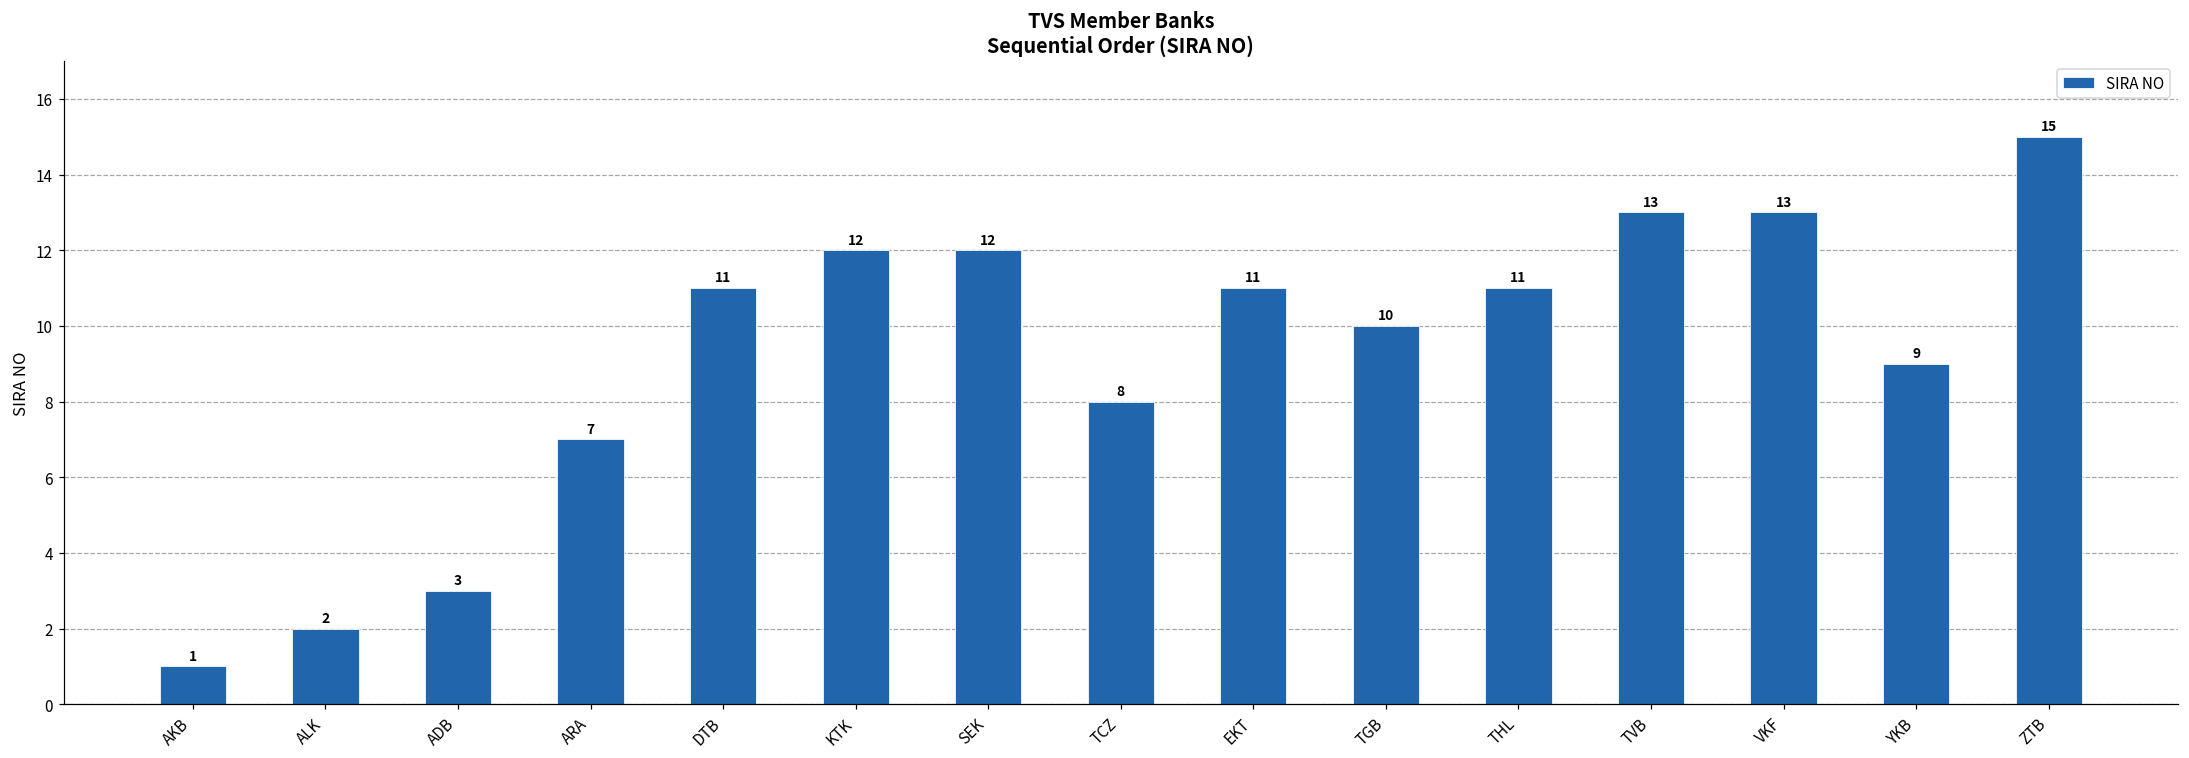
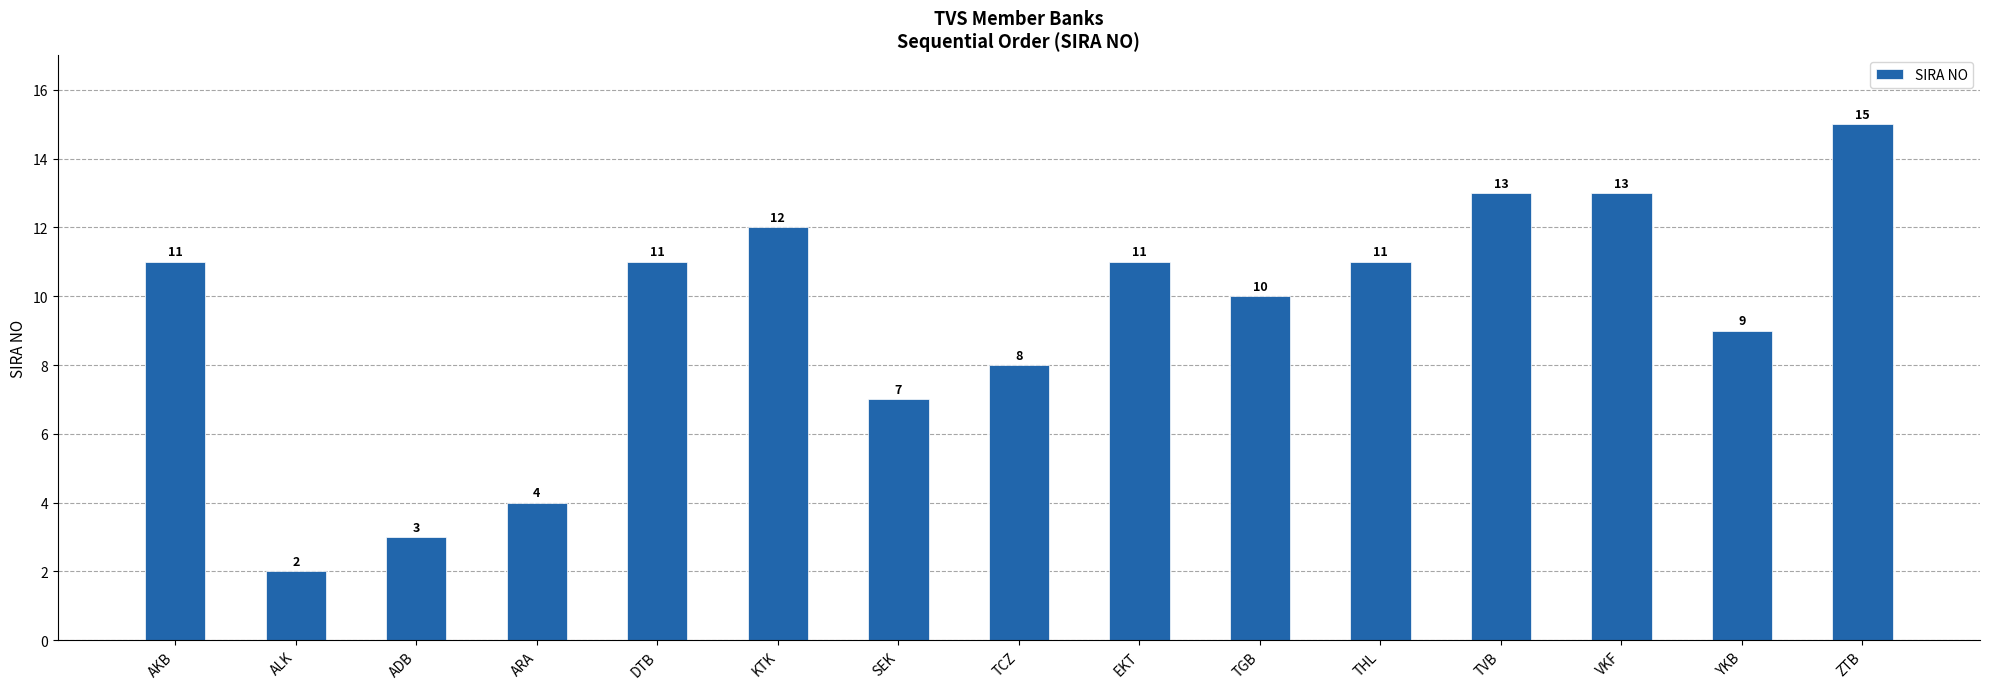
AKB: 1 -> 11
ARA: 7 -> 4
SEK: 12 -> 7
